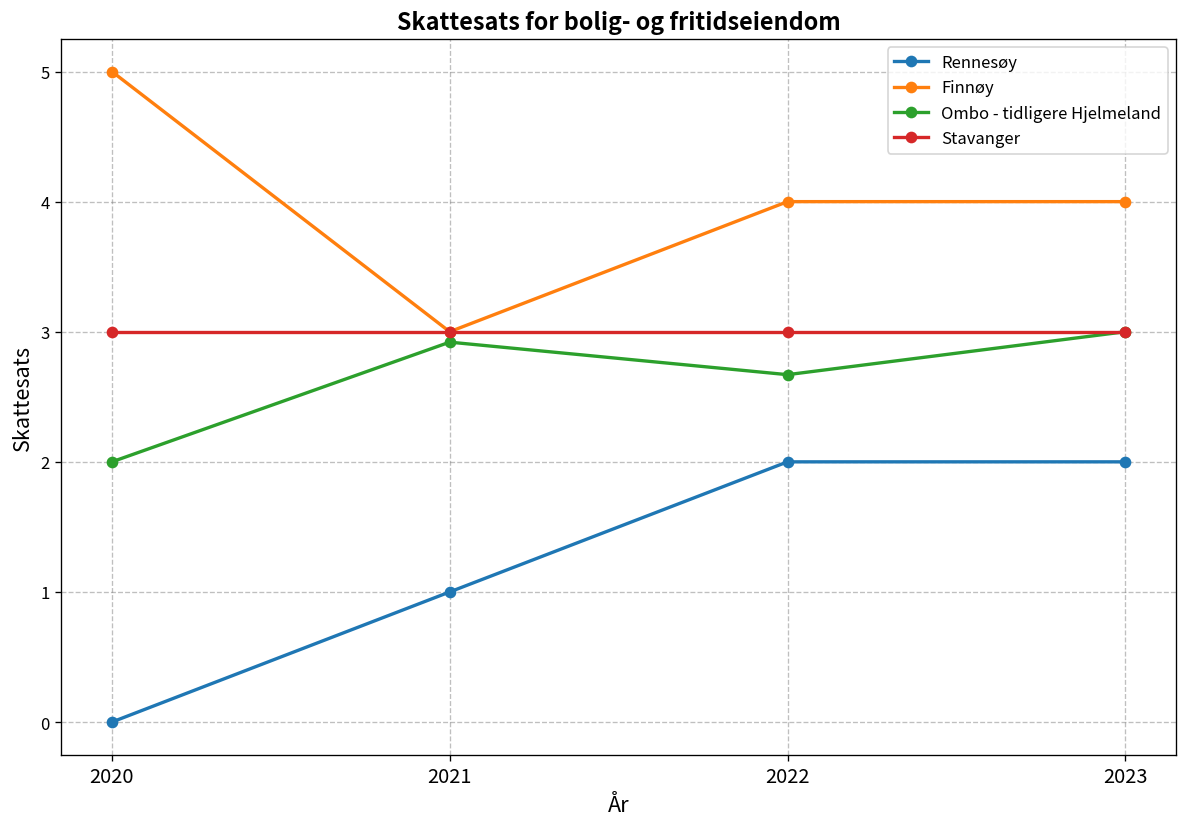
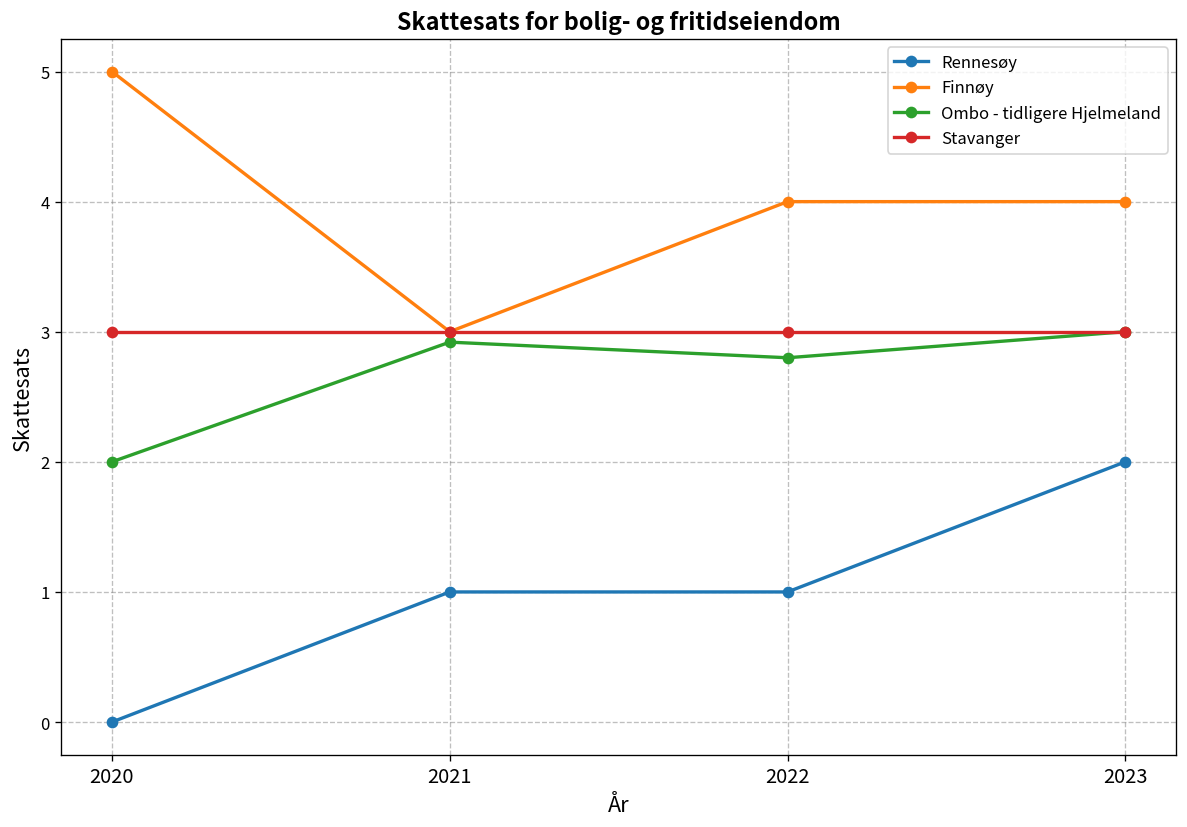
Rennesøy, 2022: 2 -> 1
Ombo - tidligere Hjelmeland, 2022: 2.67 -> 2.80
